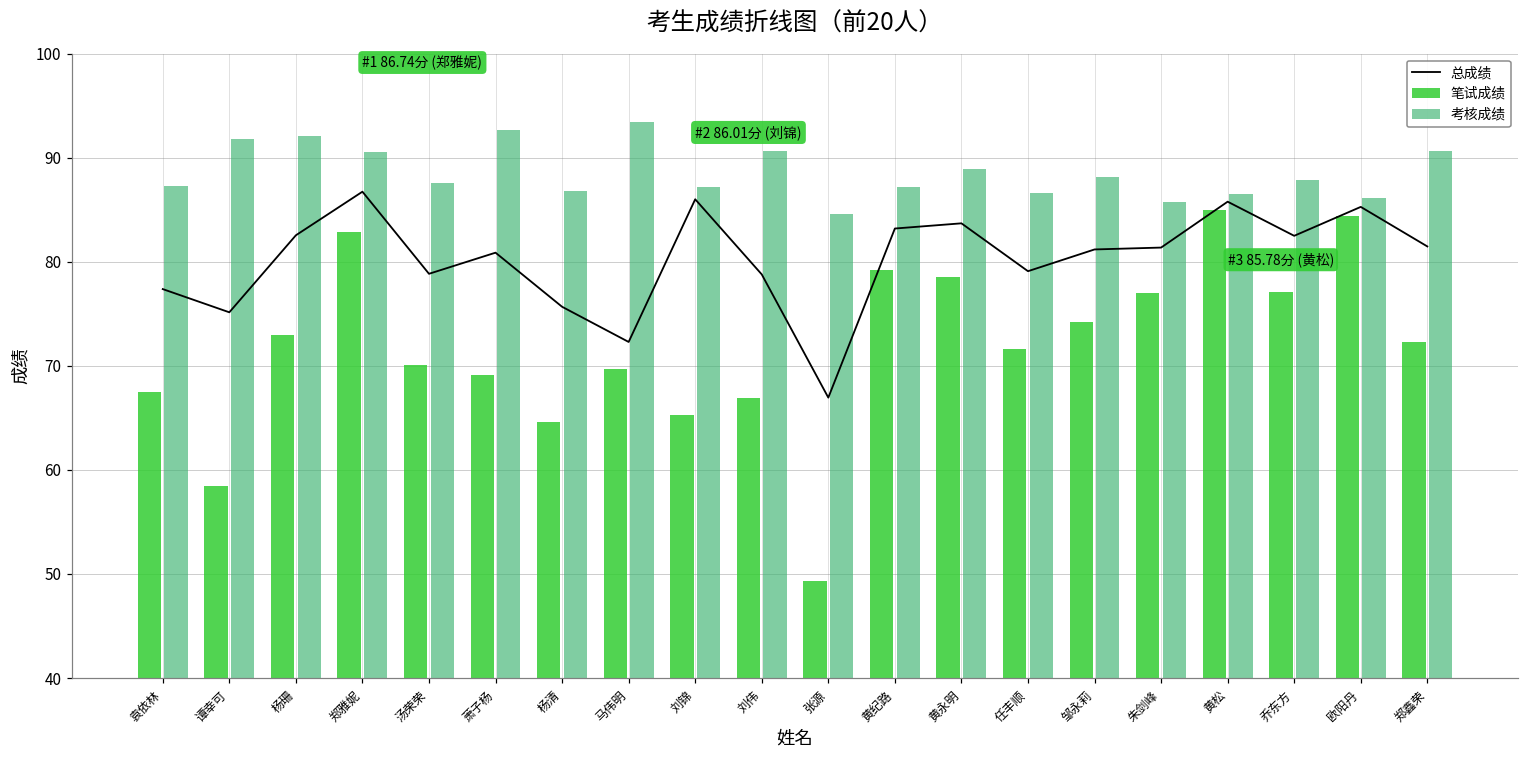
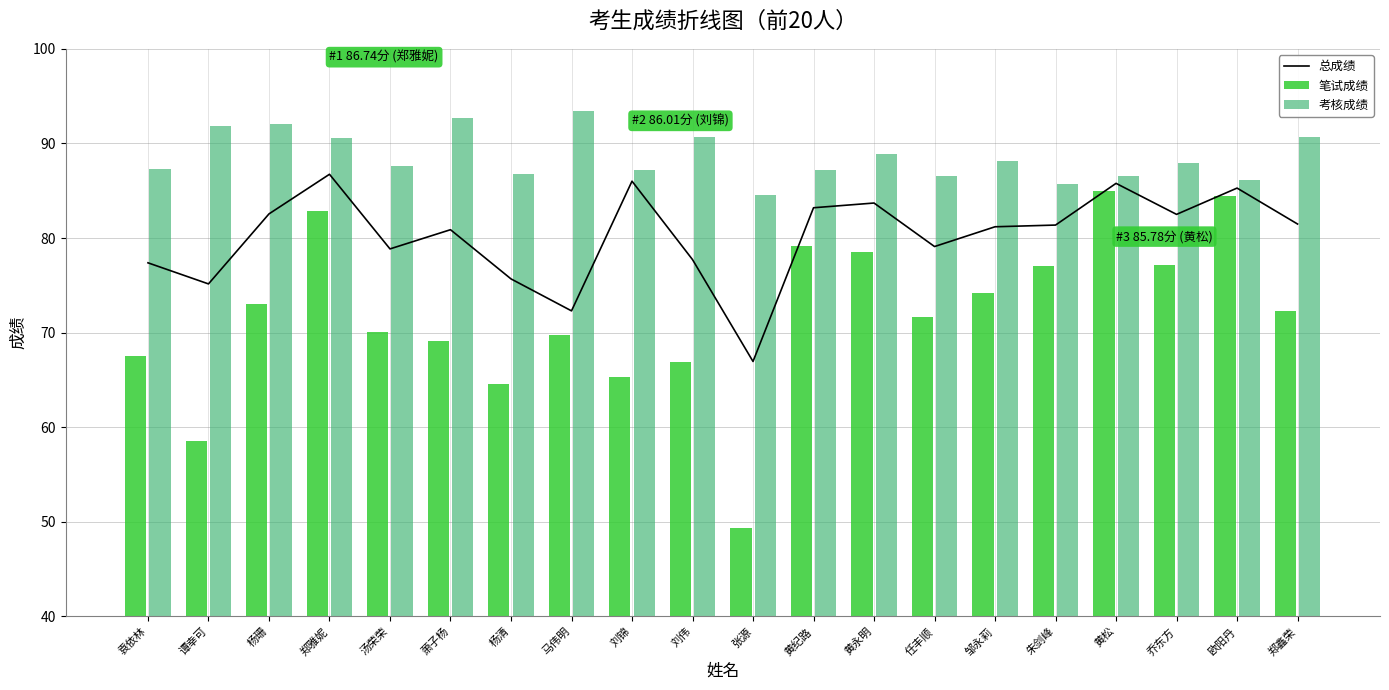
总成绩, 刘伟: 79 -> 78
